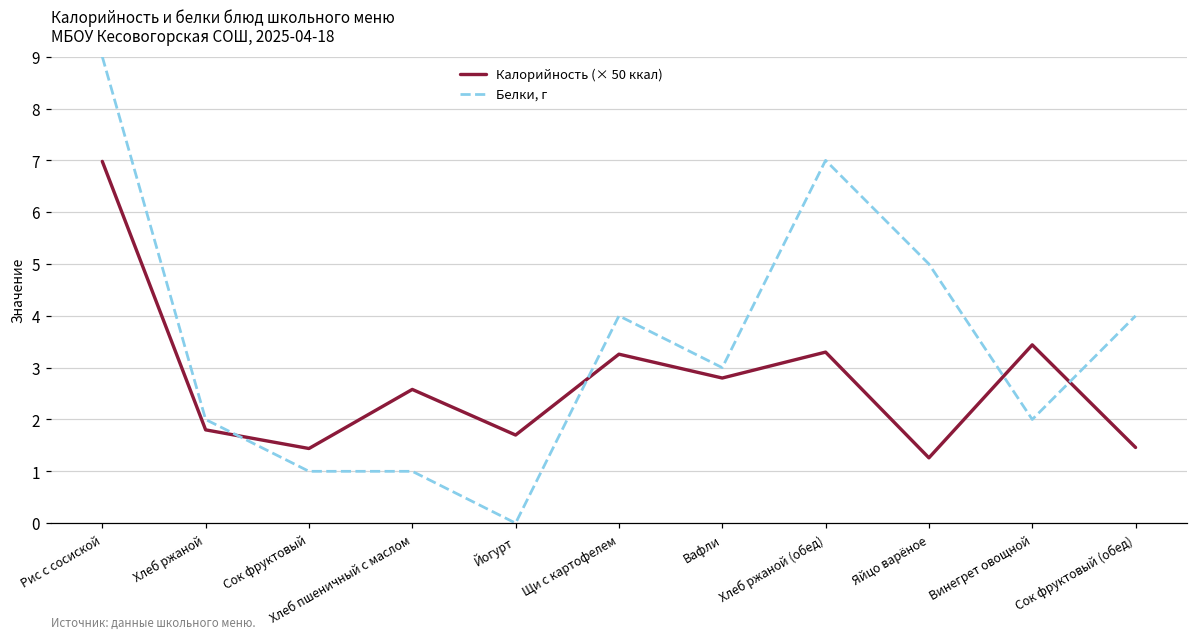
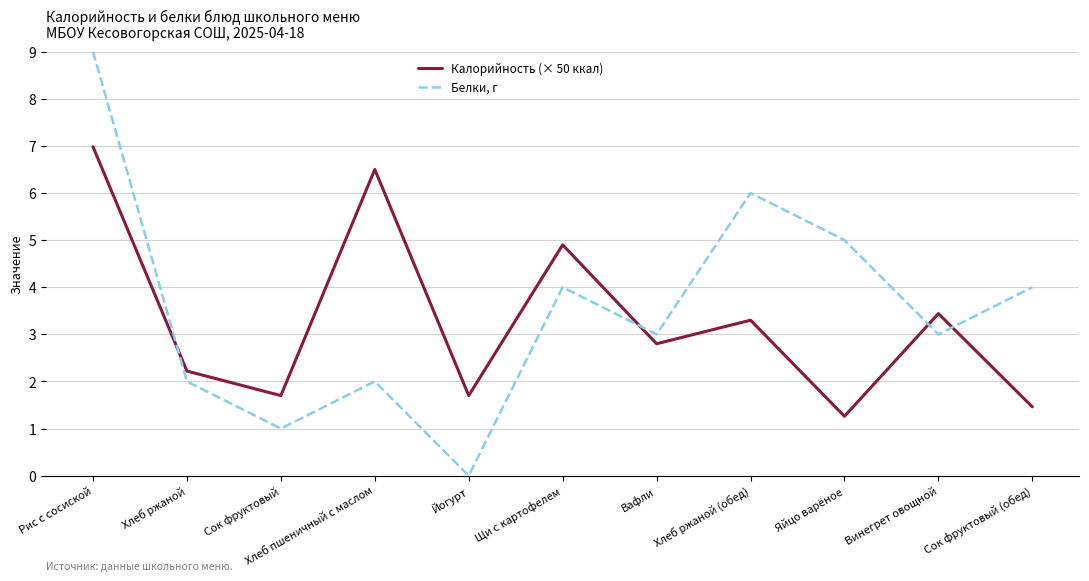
Калорийность (× 50 ккал), Хлеб ржаной: 1.8 -> 2.2
Калорийность (× 50 ккал), Сок фруктовый: 1.4 -> 1.7
Калорийность (× 50 ккал), Хлеб пшеничный с маслом: 2.6 -> 6.5
Белки, г, Хлеб пшеничный с маслом: 1 -> 2
Калорийность (× 50 ккал), Щи с картофелем: 3.3 -> 4.9
Белки, г, Хлеб ржаной (обед): 7 -> 6
Белки, г, Винегрет овощной: 2 -> 3
